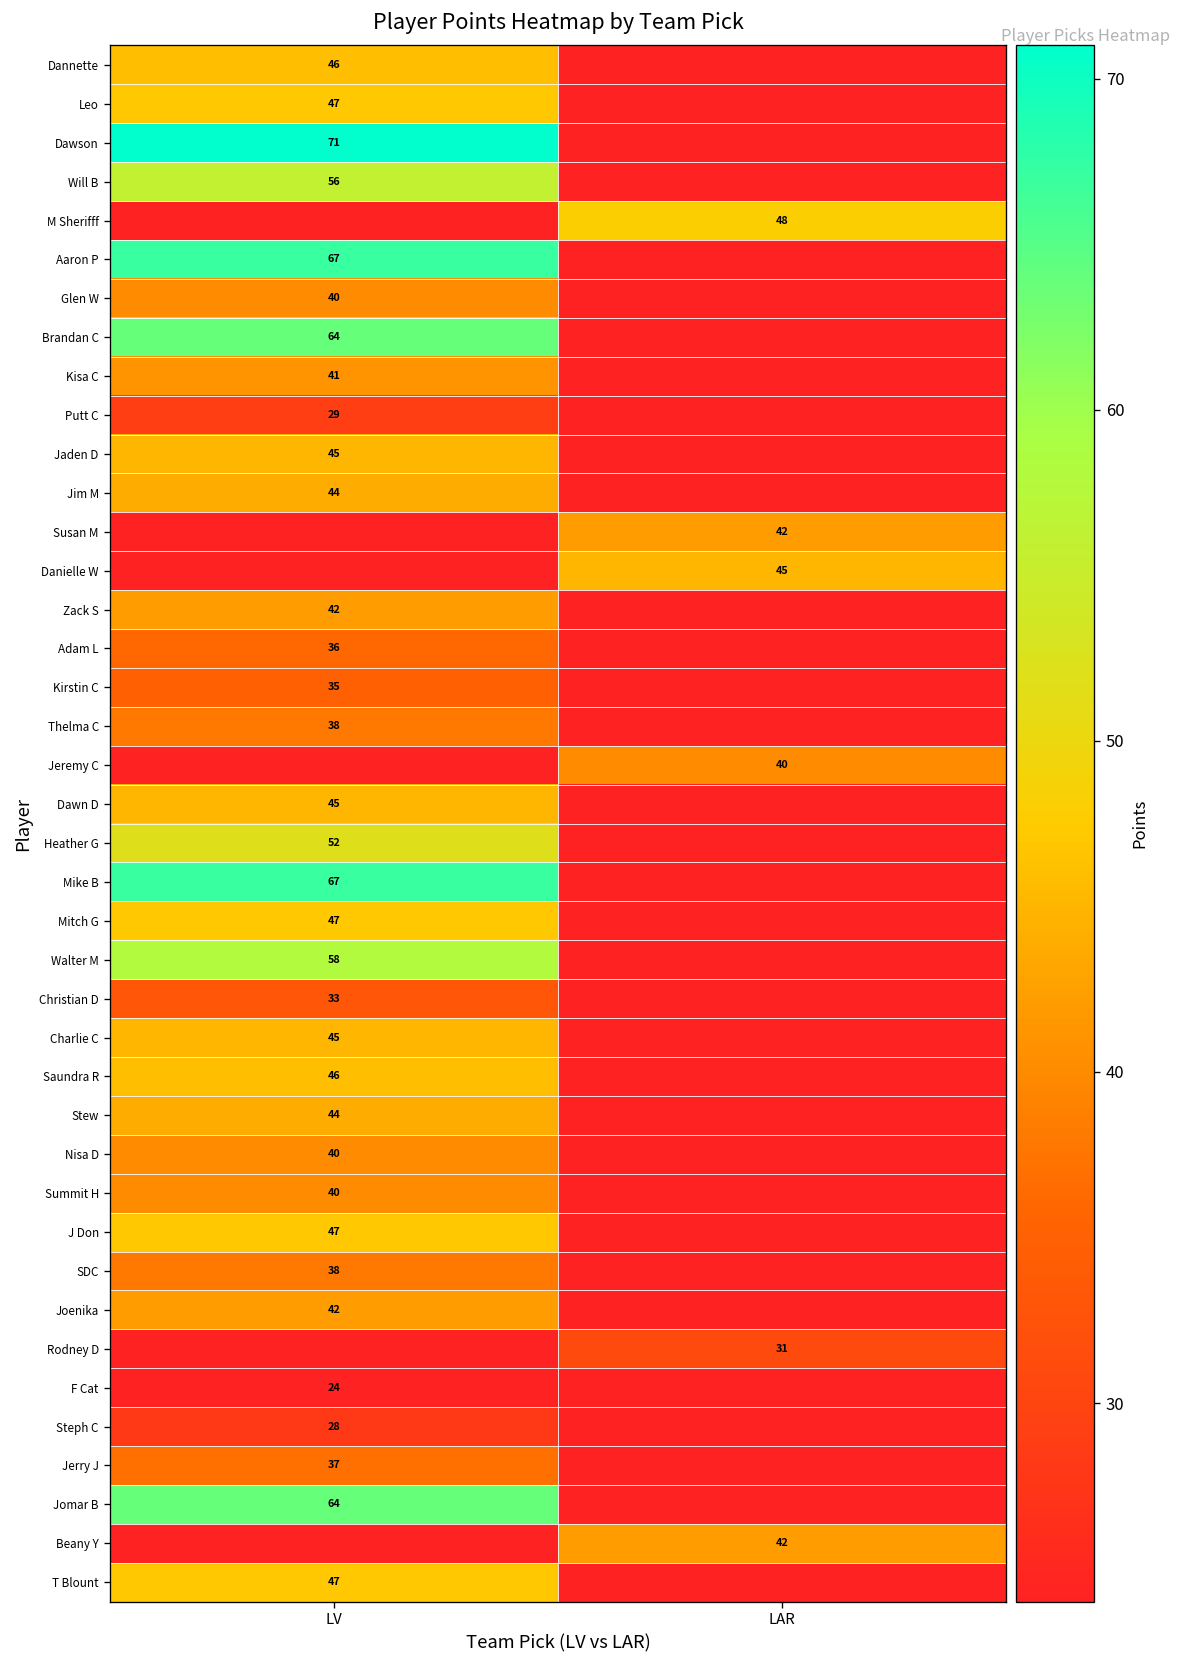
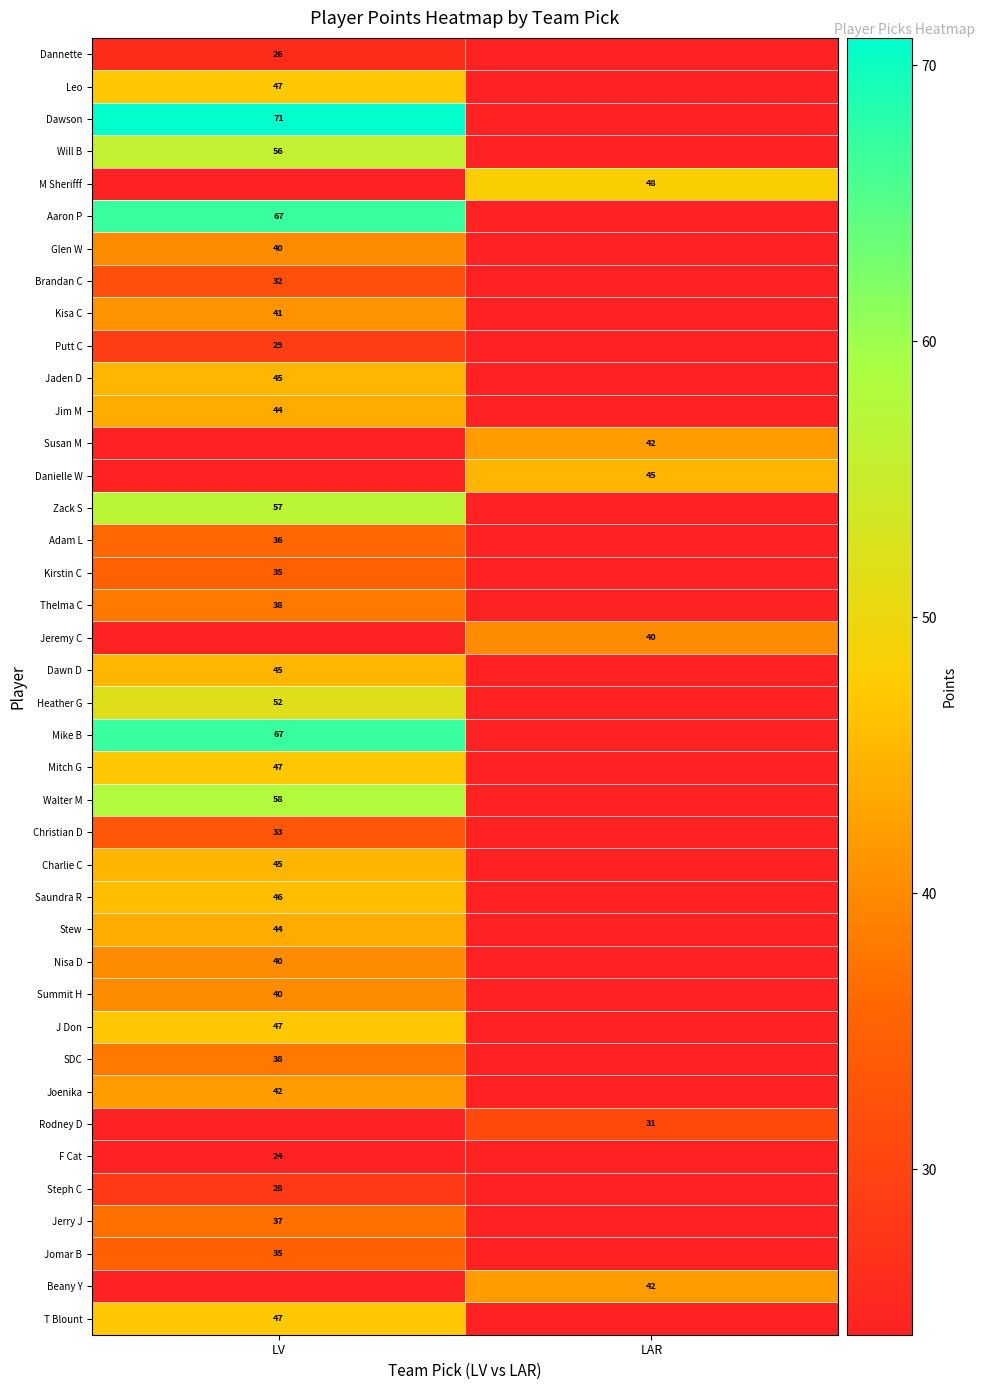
Dannette, LV: 46 -> 26
Brandan C, LV: 64 -> 32
Zack S, LV: 42 -> 57
Jomar B, LV: 64 -> 35
